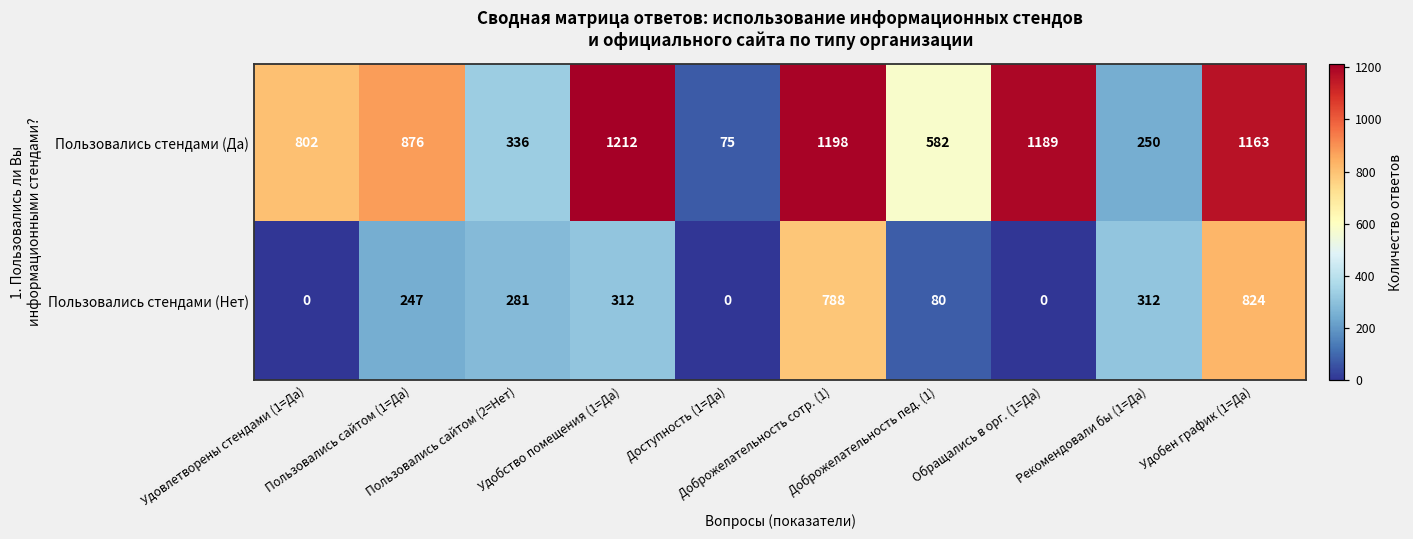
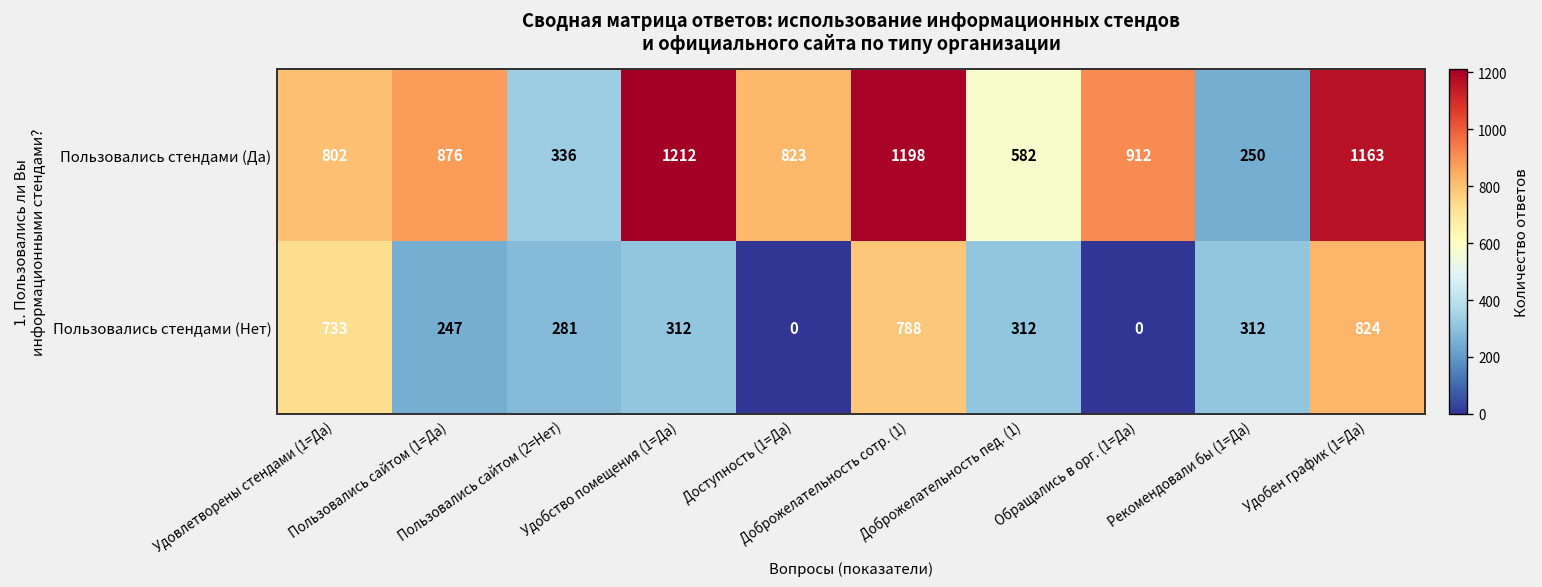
Пользовались стендами (Да), Доступность (1=Да): 75 -> 823
Пользовались стендами (Да), Обращались в орг. (1=Да): 1189 -> 912
Пользовались стендами (Нет), Удовлетворены стендами (1=Да): 0 -> 733
Пользовались стендами (Нет), Доброжелательность пед. (1): 80 -> 312
